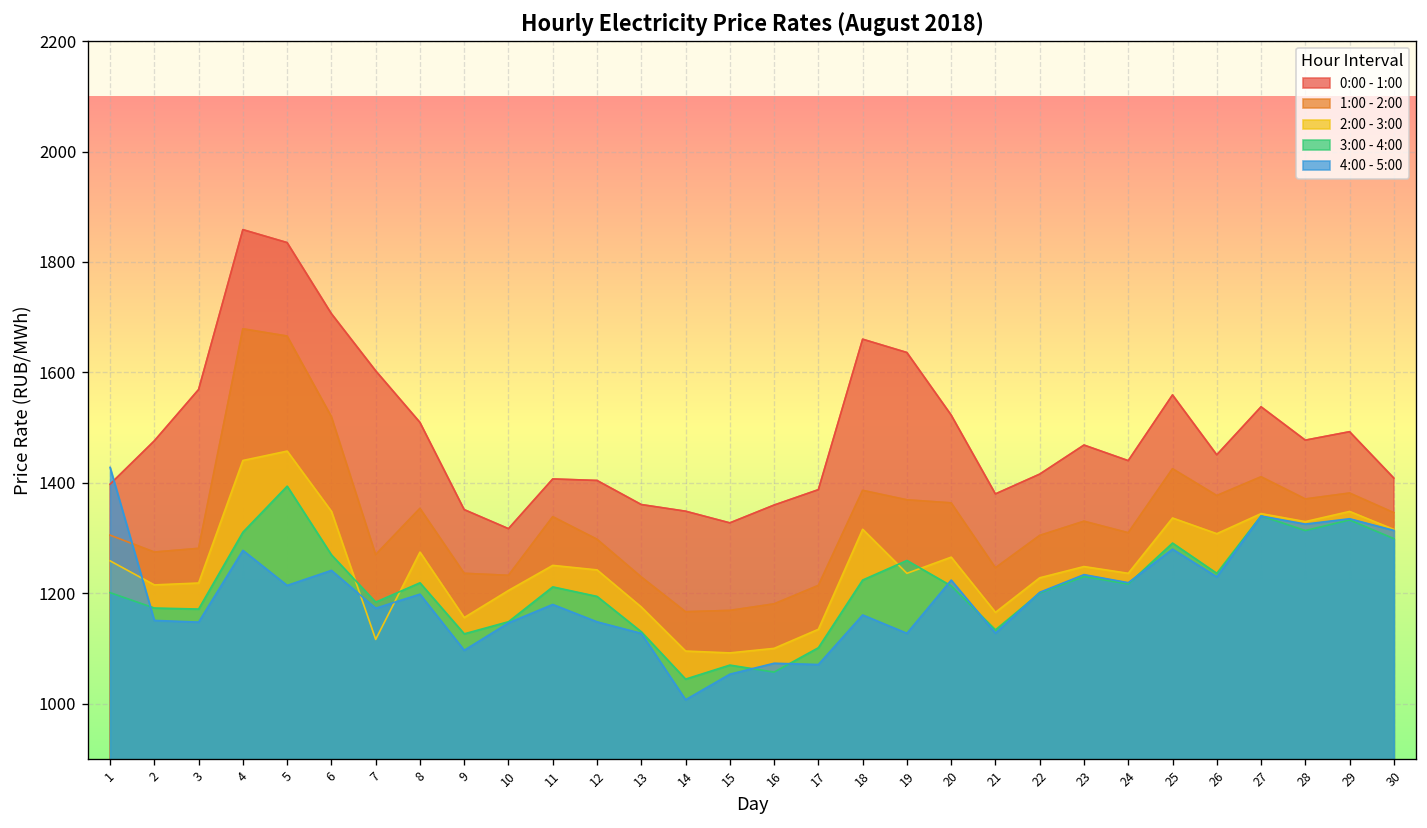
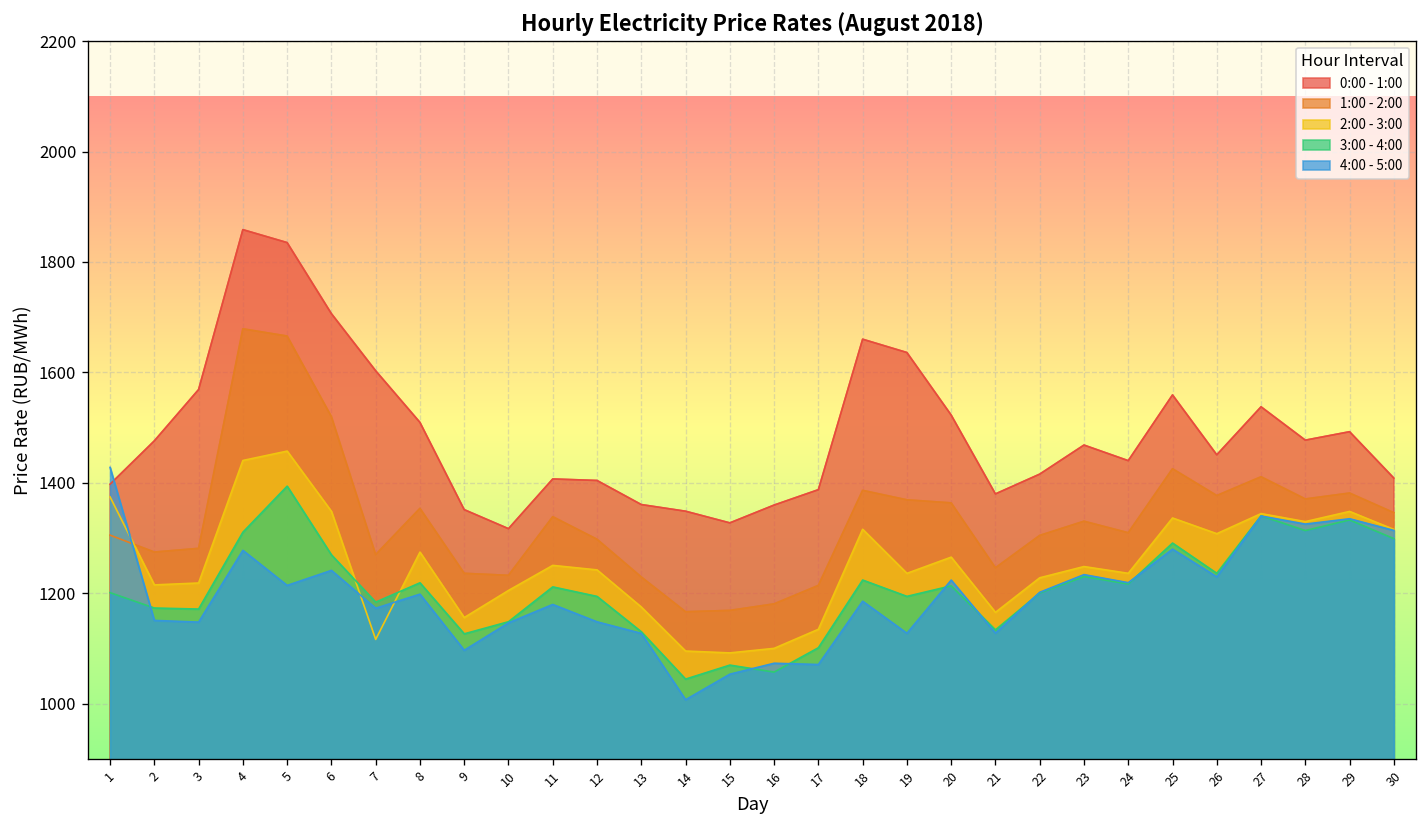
2:00 - 3:00, 1: 1260 -> 1370
4:00 - 5:00, 18: 1160 -> 1190
3:00 - 4:00, 19: 1260 -> 1190
